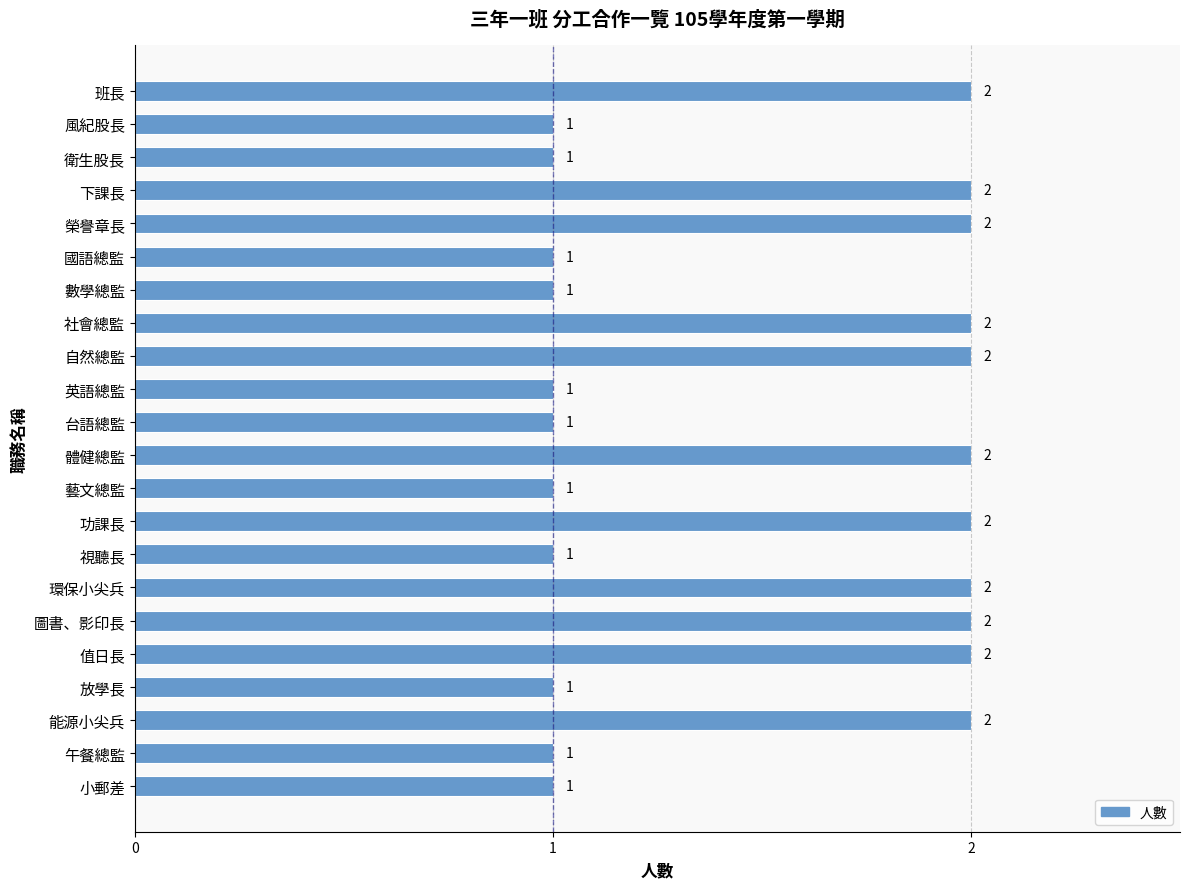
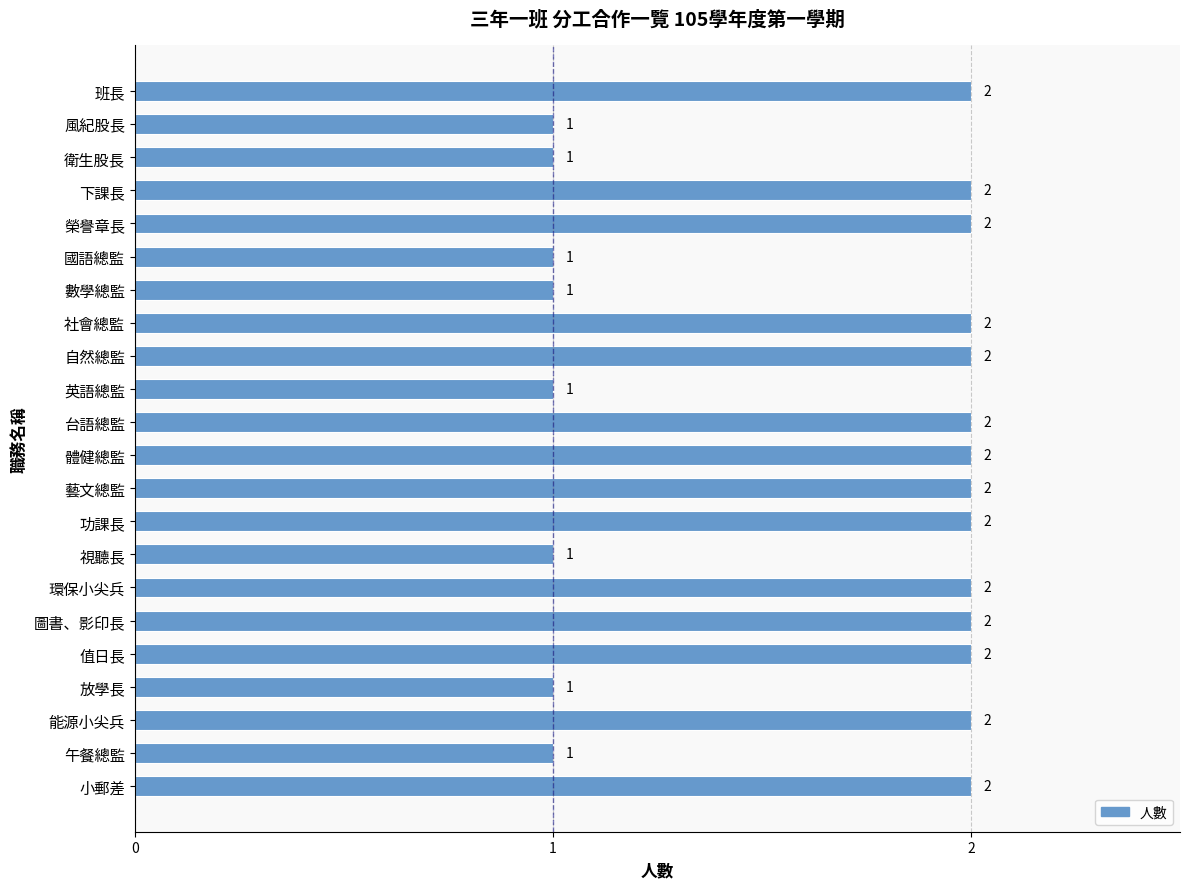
台語總監: 1 -> 2
藝文總監: 1 -> 2
小郵差: 1 -> 2
